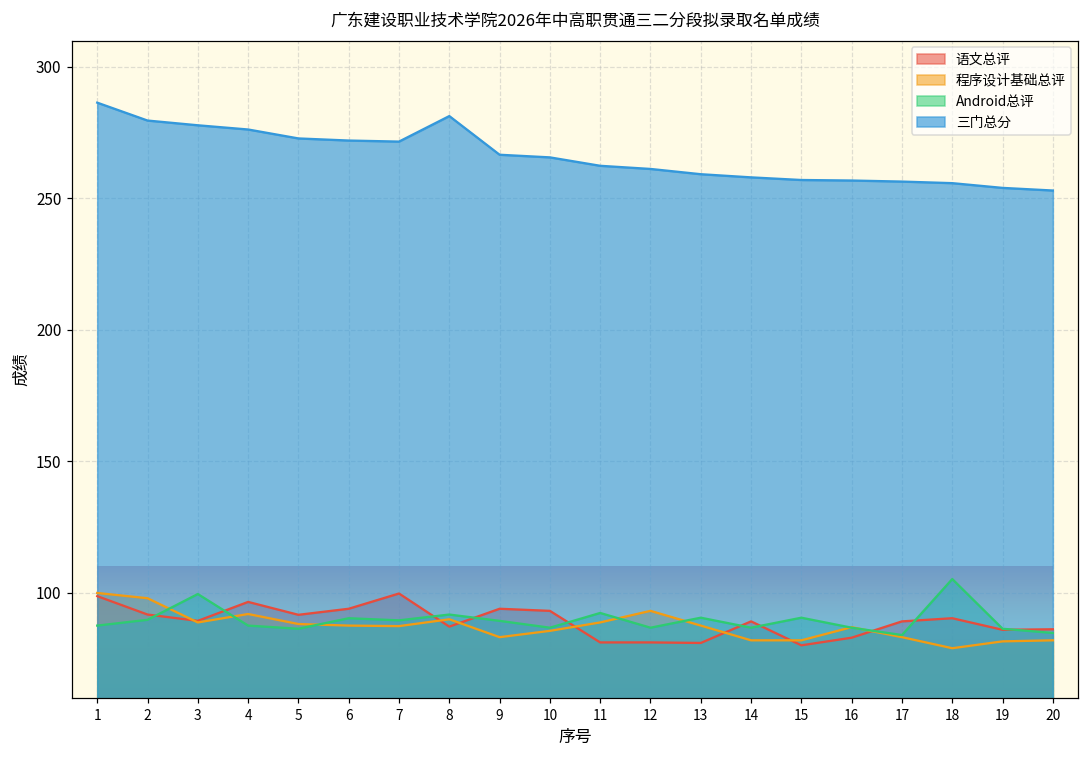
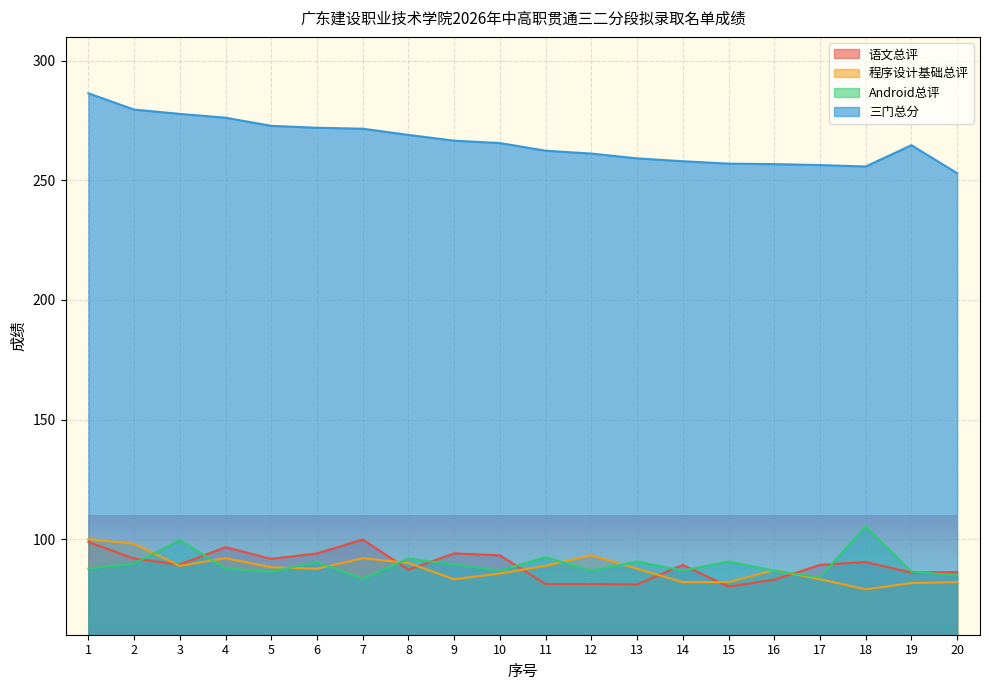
程序设计基础总评, 7: 87 -> 92
Android总评, 7: 90 -> 83
三门总分, 8: 281 -> 269
三门总分, 19: 254 -> 265
